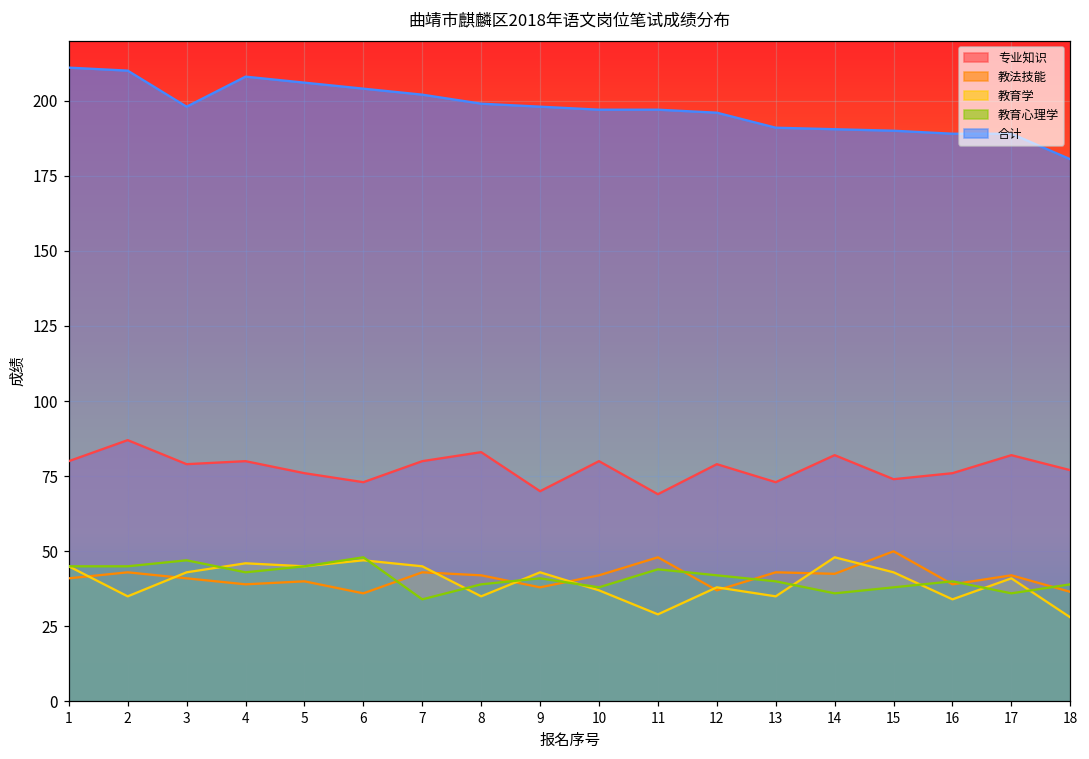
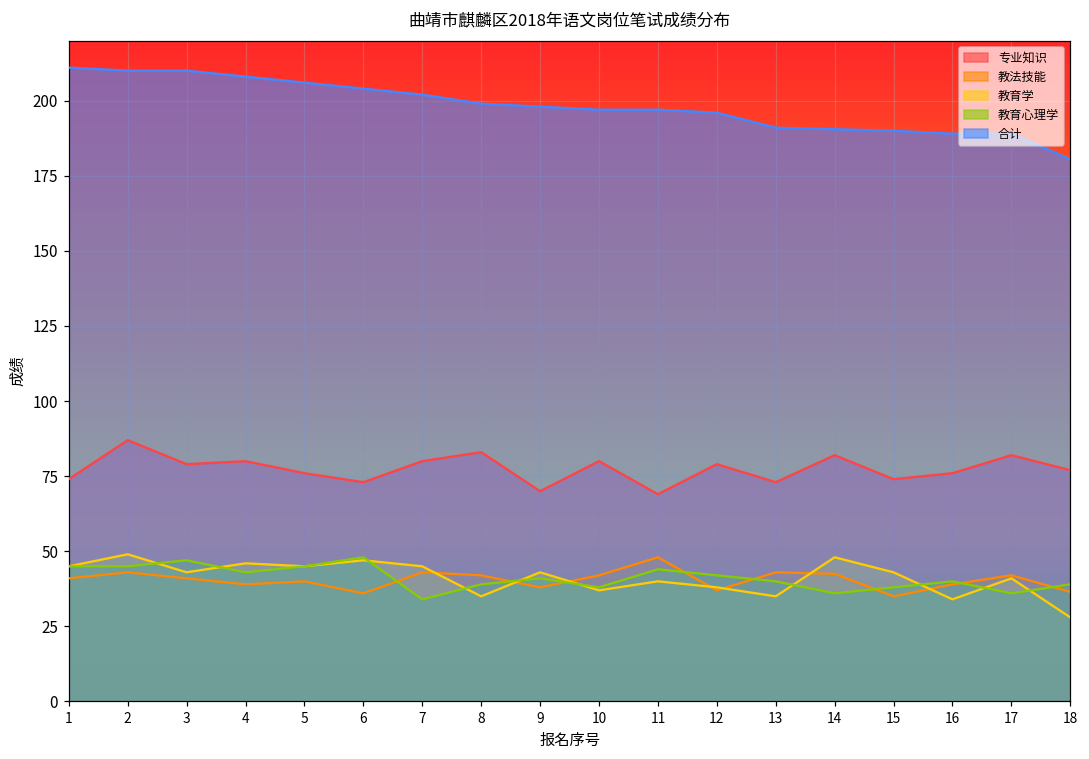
专业知识, 1: 80 -> 74
教育学, 2: 35 -> 49
合计, 3: 198 -> 210
教育学, 11: 29 -> 40
教法技能, 15: 50 -> 35
